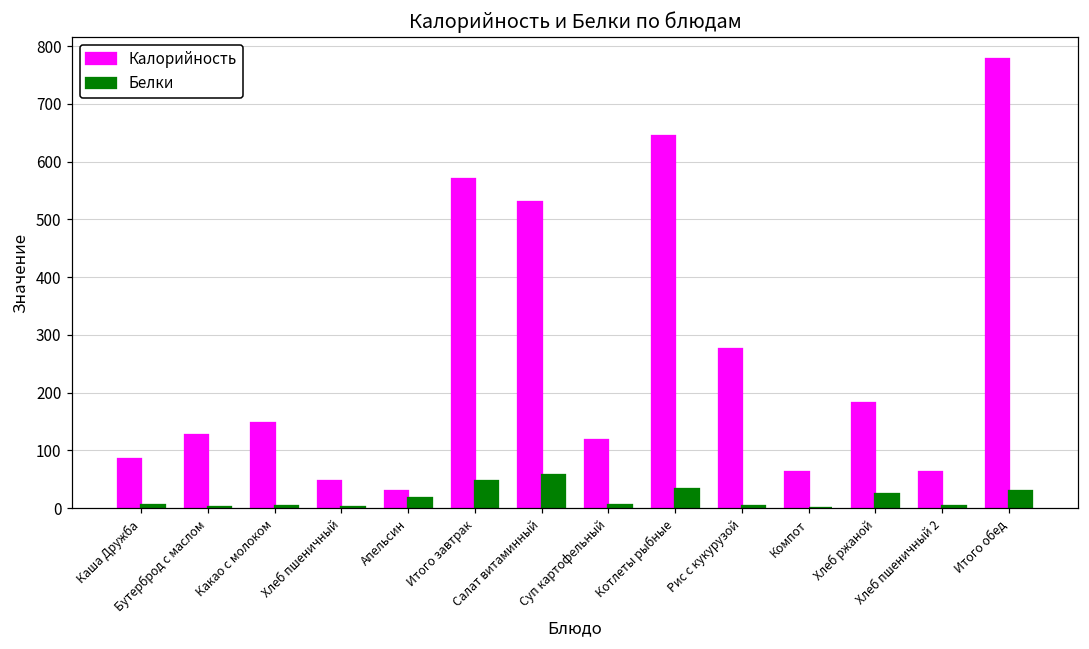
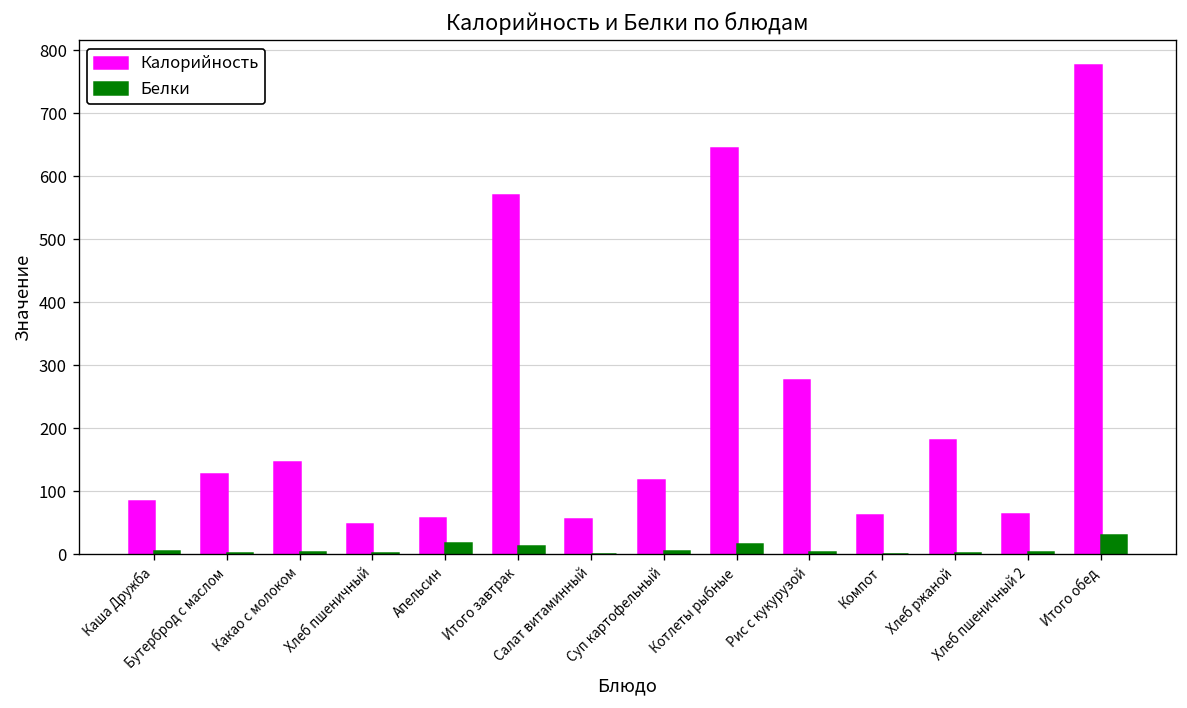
Калорийность, Апельсин: 30 -> 60
Белки, Итого завтрак: 50 -> 10
Калорийность, Салат витаминный: 530 -> 60
Белки, Салат витаминный: 60 -> 0
Белки, Котлеты рыбные: 30 -> 20
Белки, Хлеб ржаной: 20 -> 0
